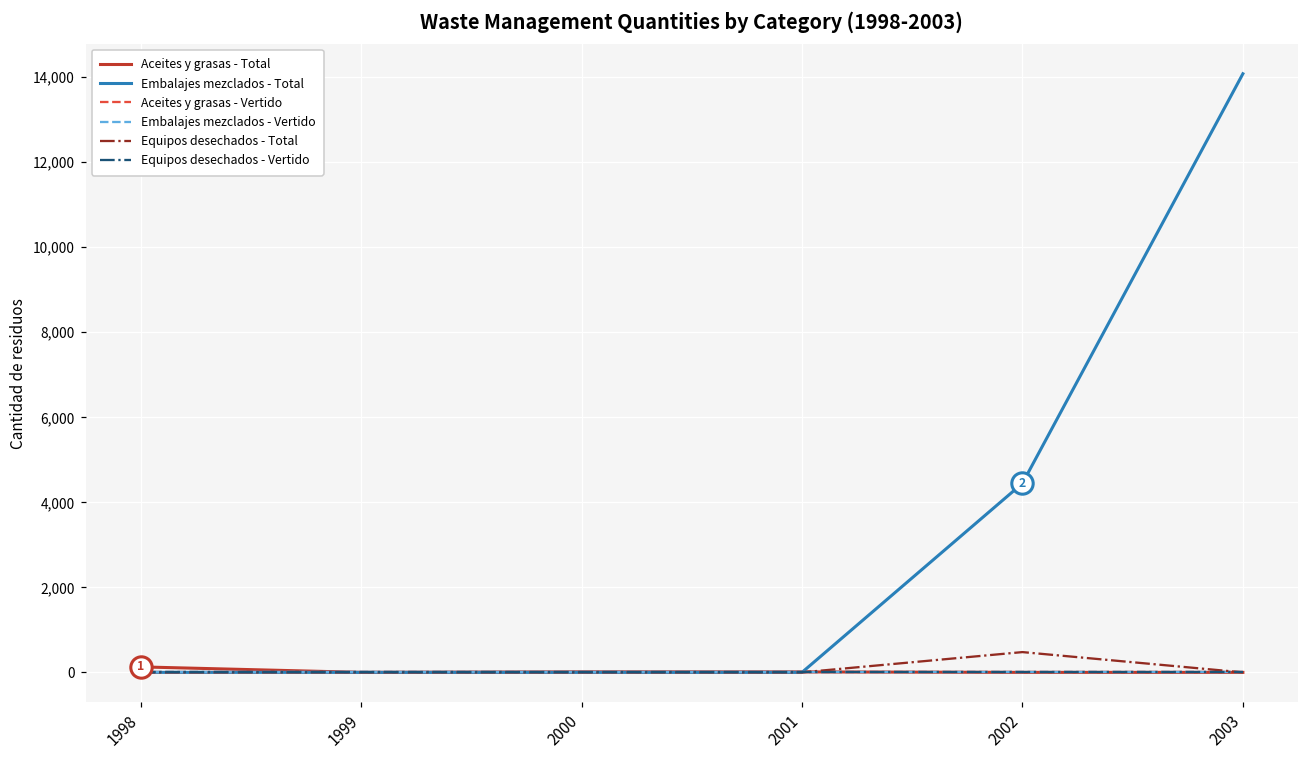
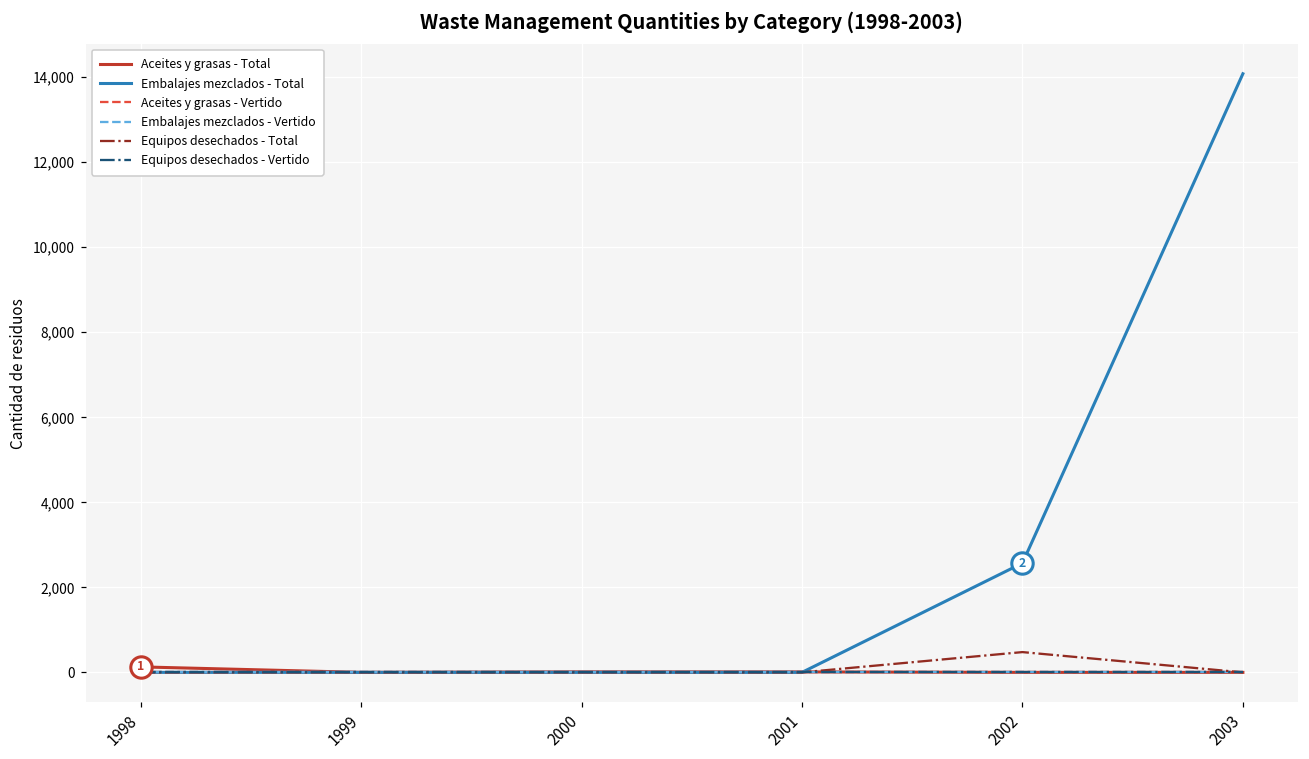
Embalajes mezclados - Total, 2002: 4,400 -> 2,600
